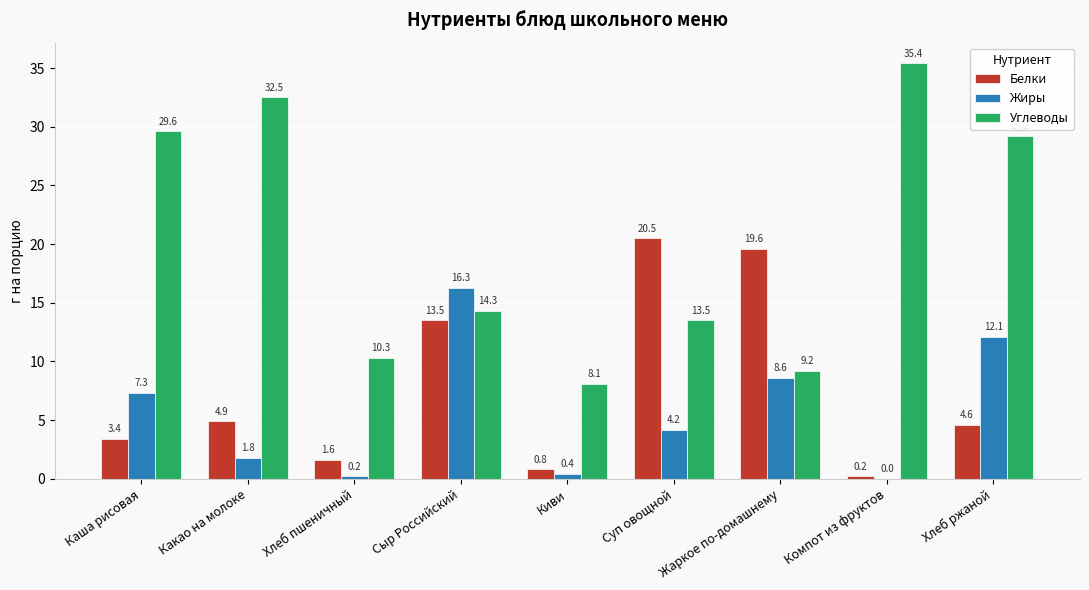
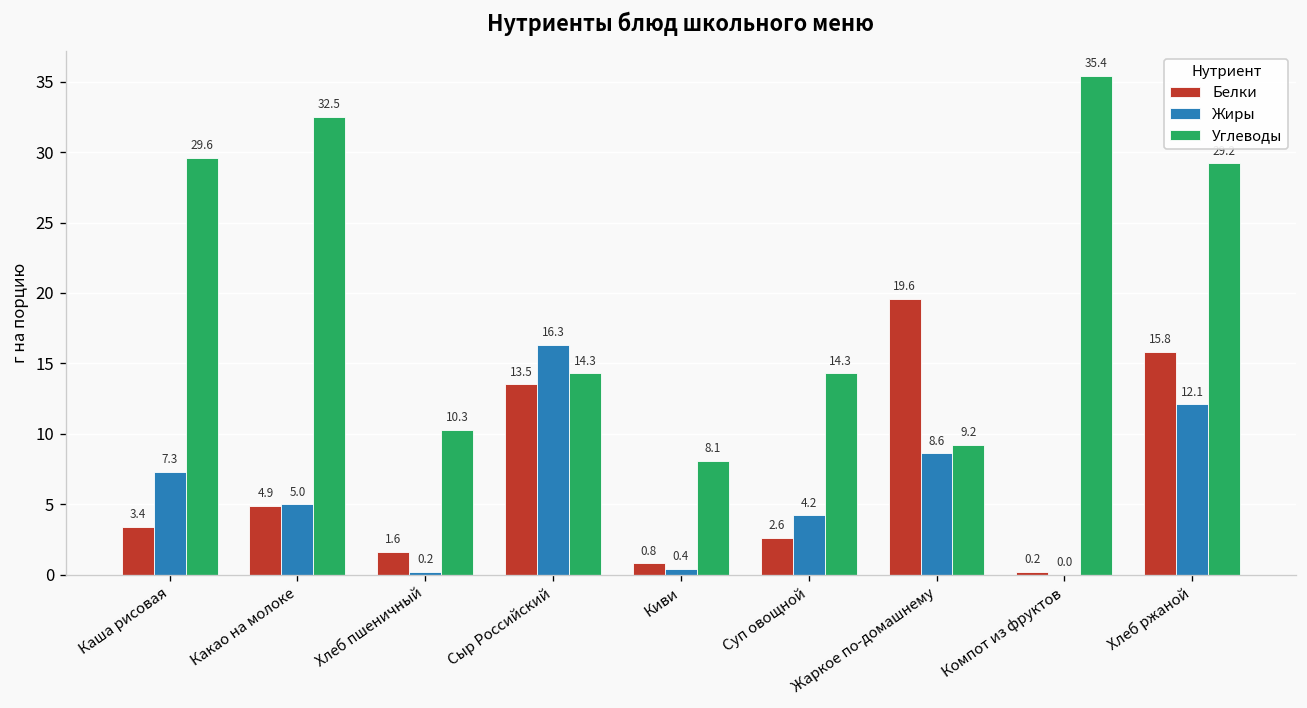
Жиры, Какао на молоке: 1.8 -> 5.0
Белки, Суп овощной: 20.5 -> 2.6
Углеводы, Суп овощной: 13.5 -> 14.3
Белки, Хлеб ржаной: 4.6 -> 15.8
